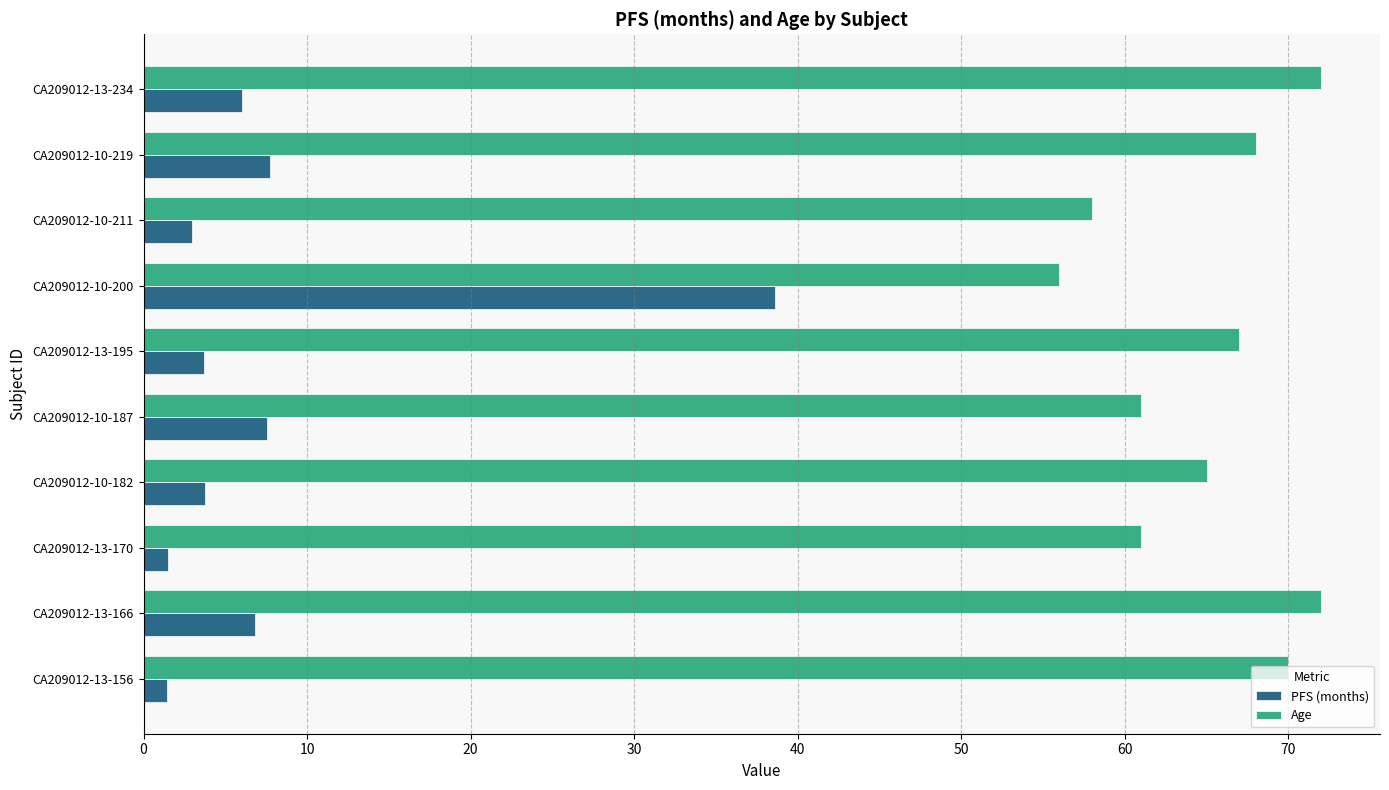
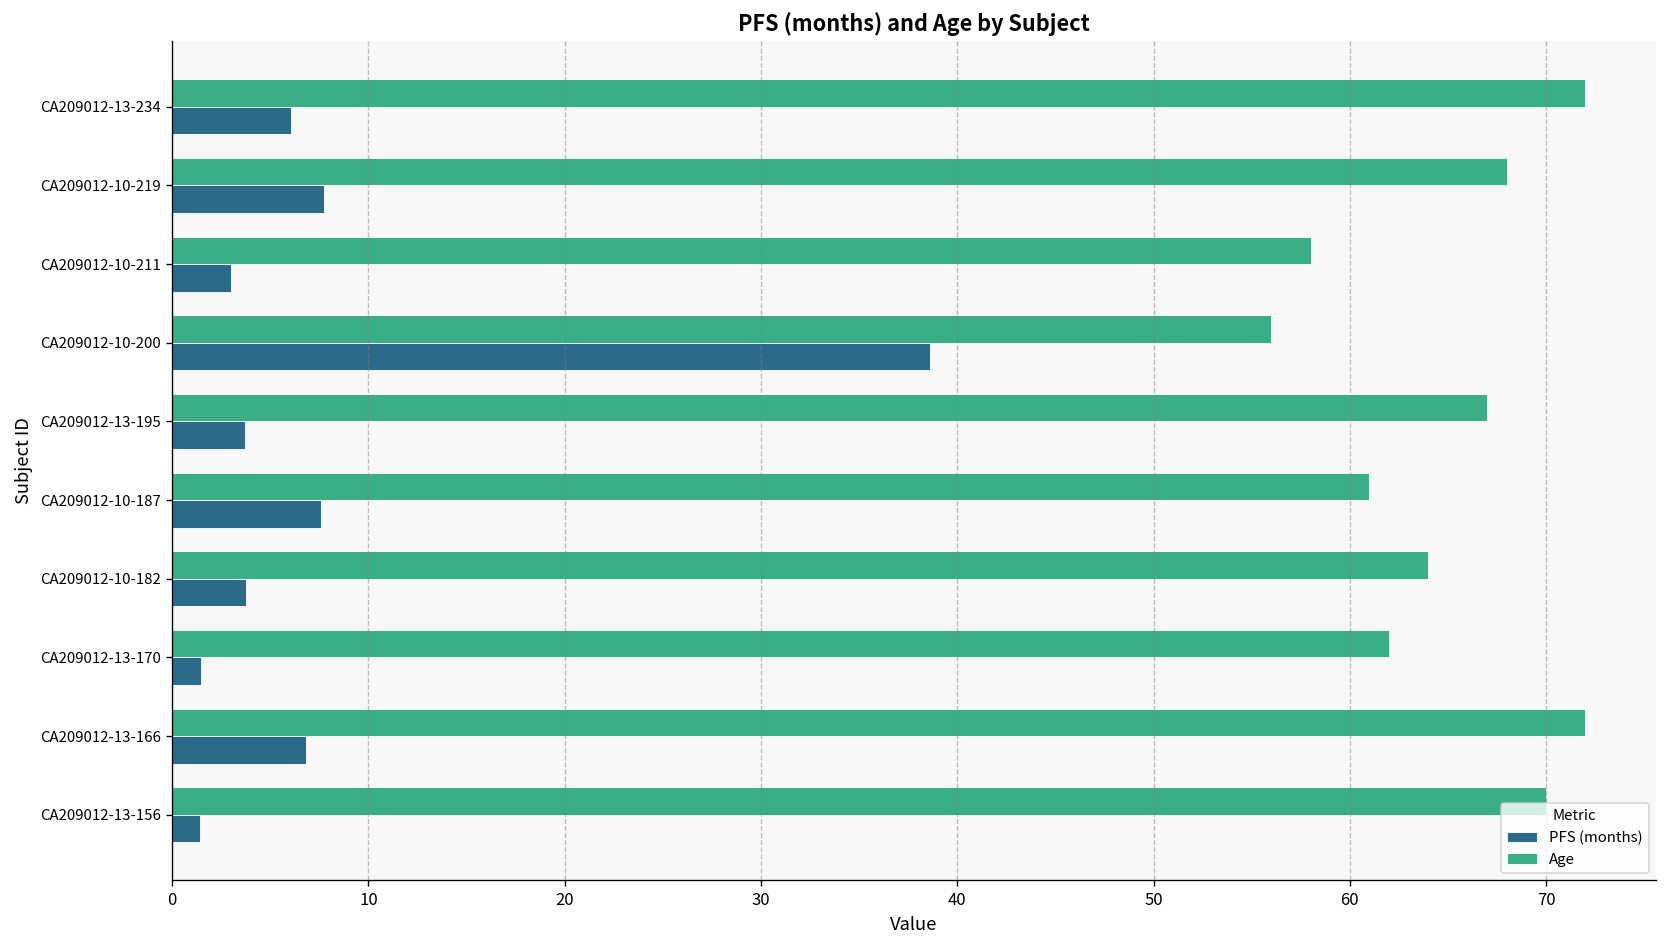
Age, CA209012-10-182: 65 -> 64
Age, CA209012-13-170: 61 -> 62
